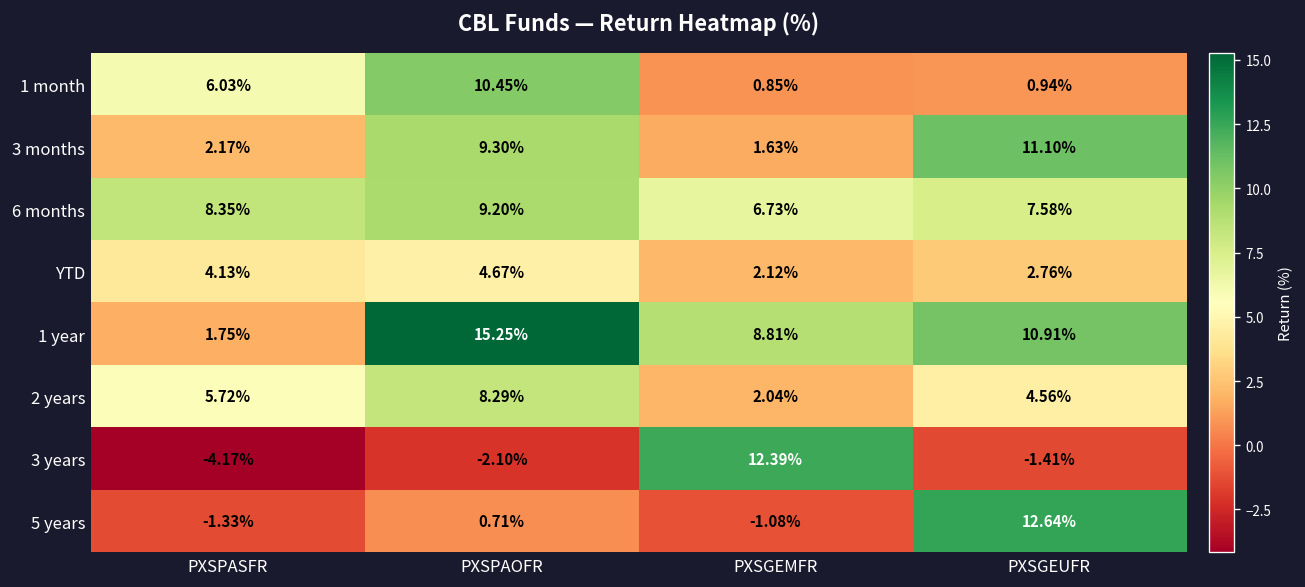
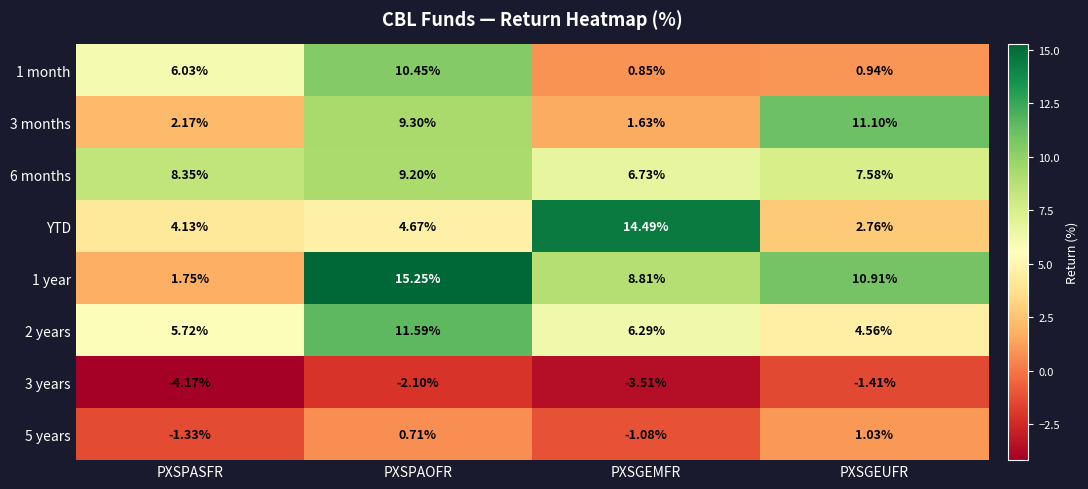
YTD, PXSGEMFR: 2.12% -> 14.49%
2 years, PXSPAOFR: 8.29% -> 11.59%
2 years, PXSGEMFR: 2.04% -> 6.29%
3 years, PXSGEMFR: 12.39% -> -3.51%
5 years, PXSGEUFR: 12.64% -> 1.03%
